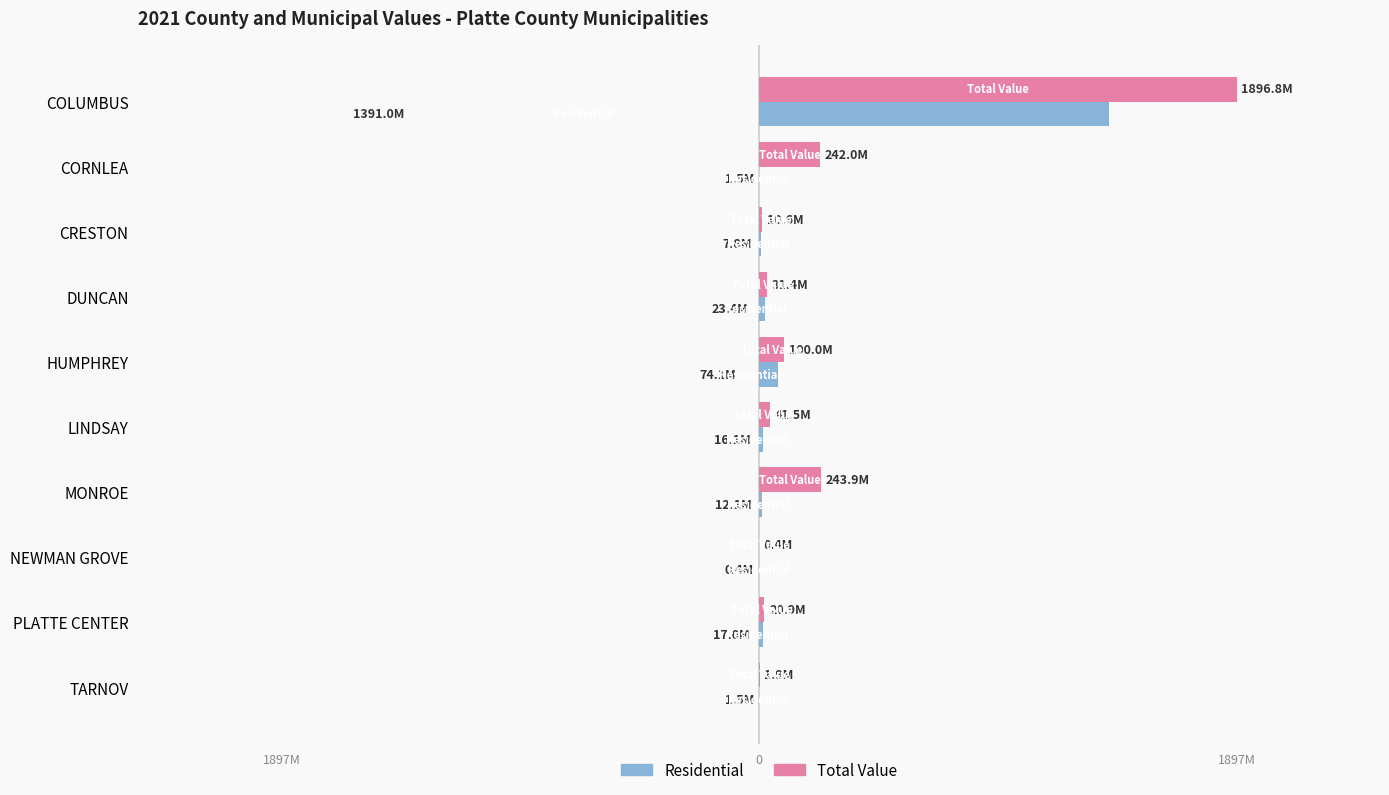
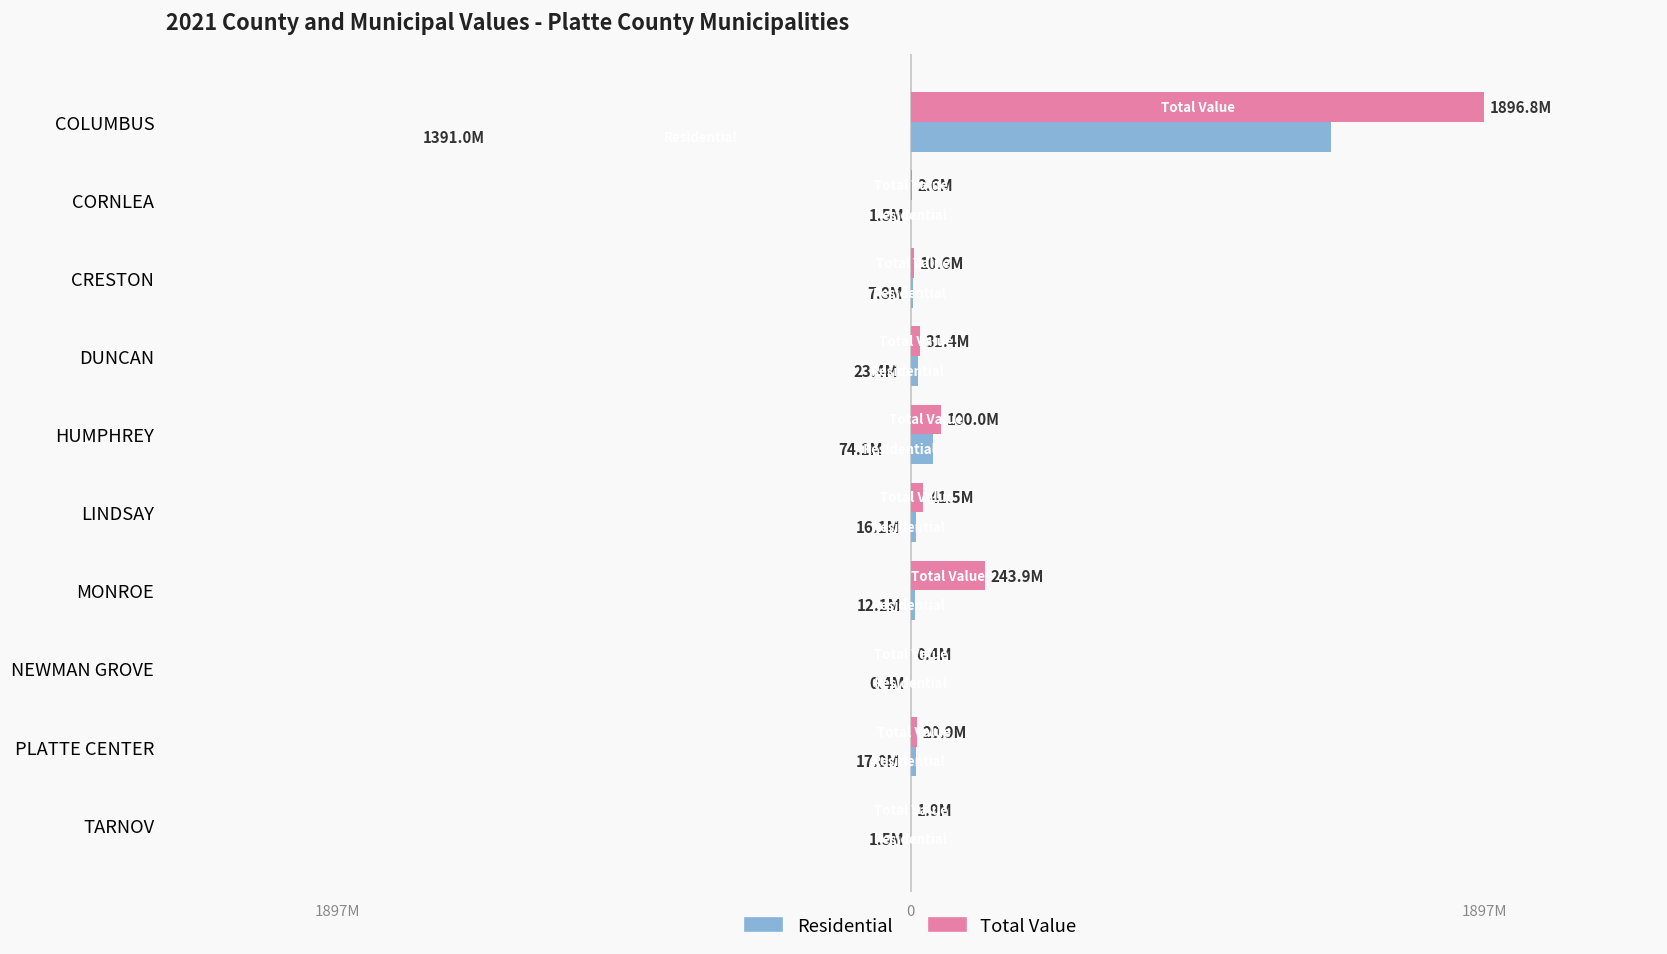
Total Value, CORNLEA: 242.0M -> 2.6M
